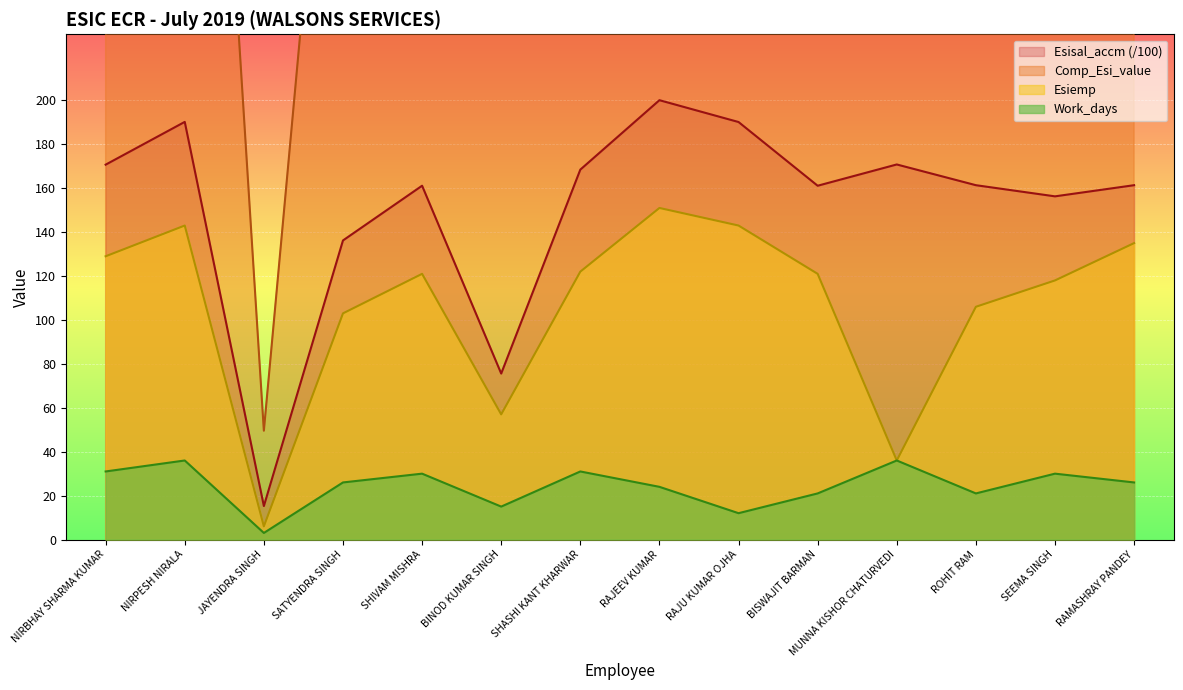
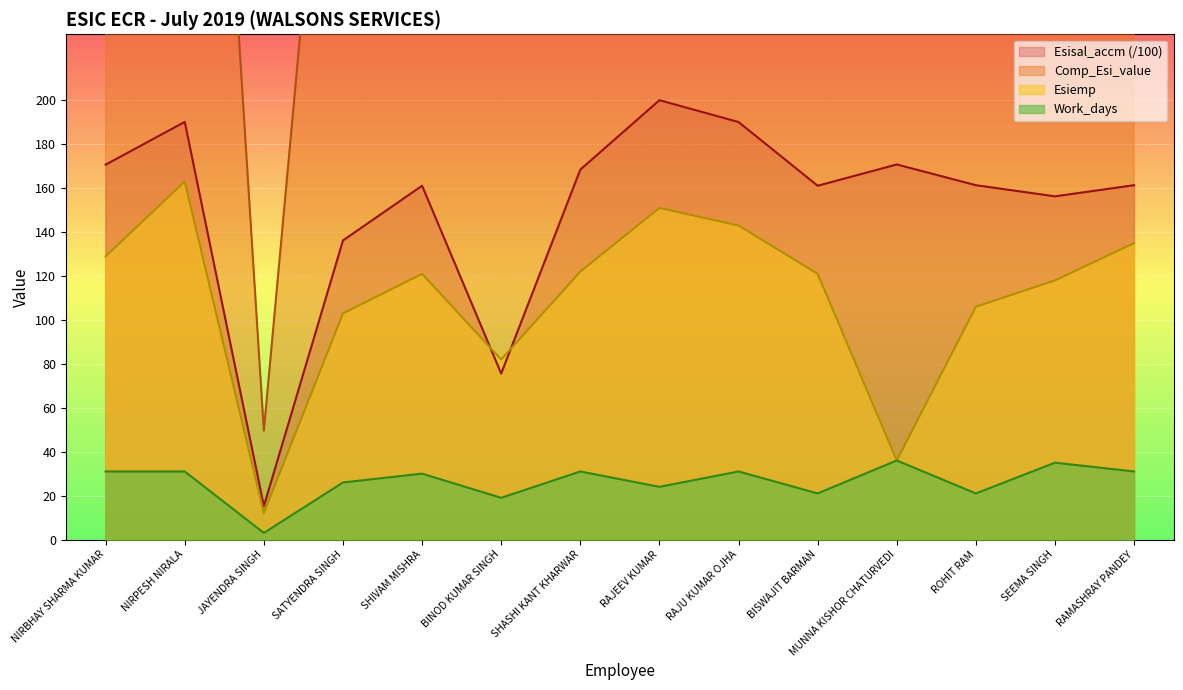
Esiemp, NIRPESH NIRALA: 143 -> 163
Work_days, NIRPESH NIRALA: 36 -> 31
Esiemp, JAYENDRA SINGH: 6 -> 12
Esiemp, BINOD KUMAR SINGH: 57 -> 82
Work_days, BINOD KUMAR SINGH: 15 -> 19
Work_days, RAJU KUMAR OJHA: 12 -> 31
Work_days, SEEMA SINGH: 30 -> 35
Work_days, RAMASHRAY PANDEY: 26 -> 31
